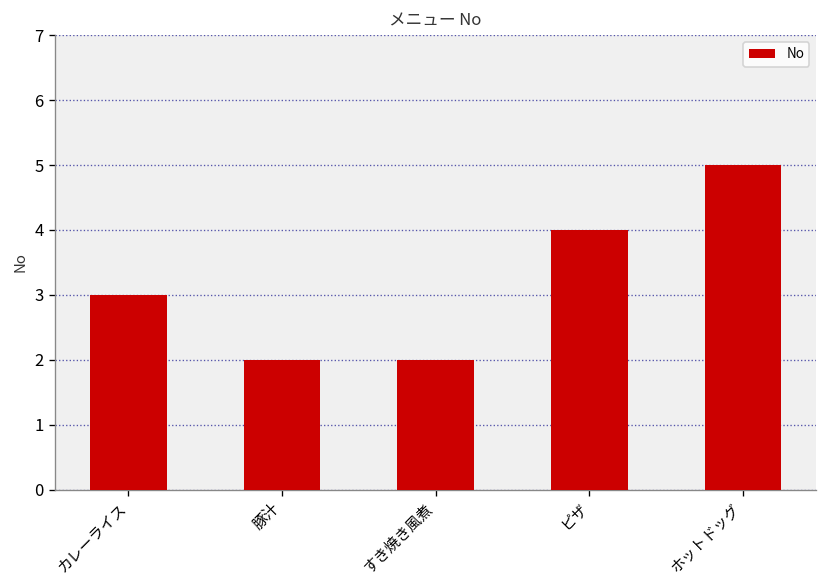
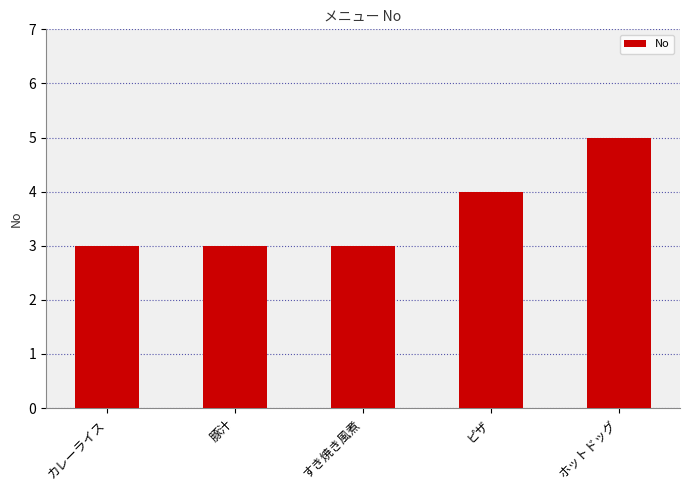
豚汁: 2 -> 3
すき焼き風煮: 2 -> 3
